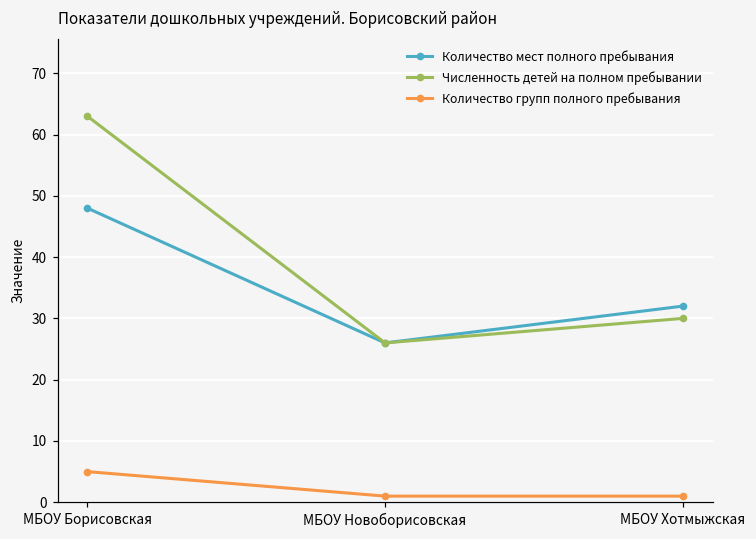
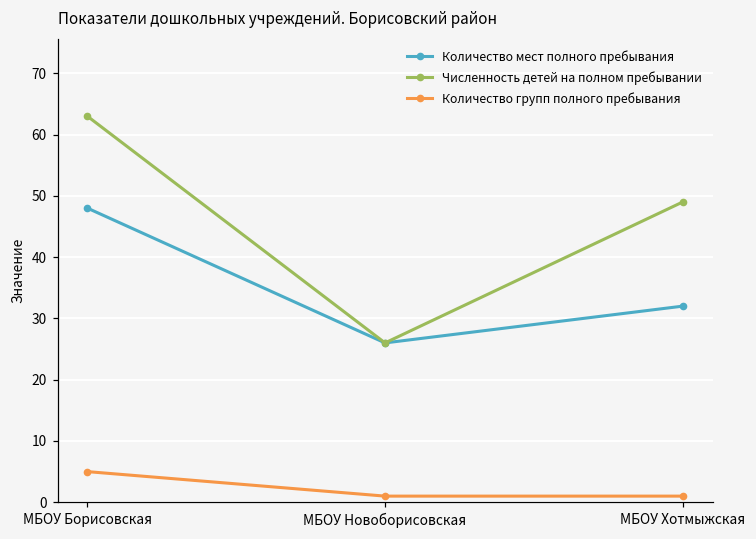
Численность детей на полном пребывании, МБОУ Хотмыжская: 30 -> 49
